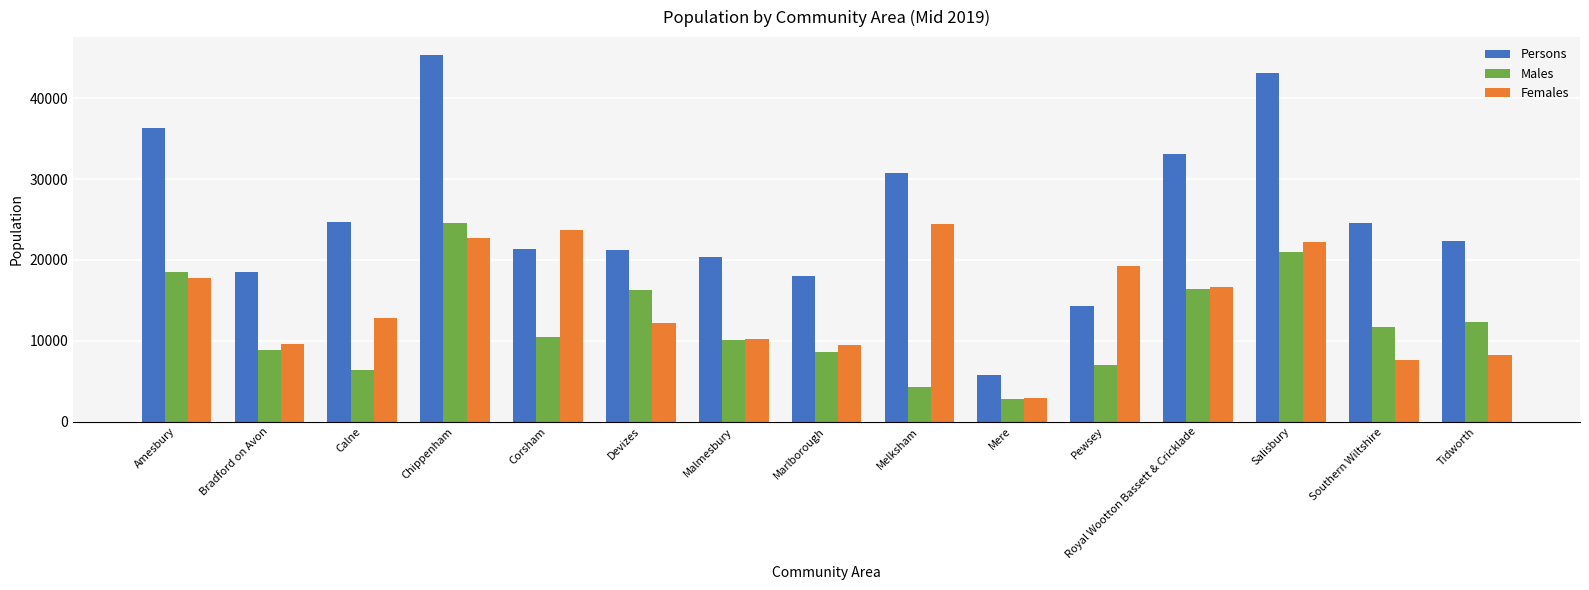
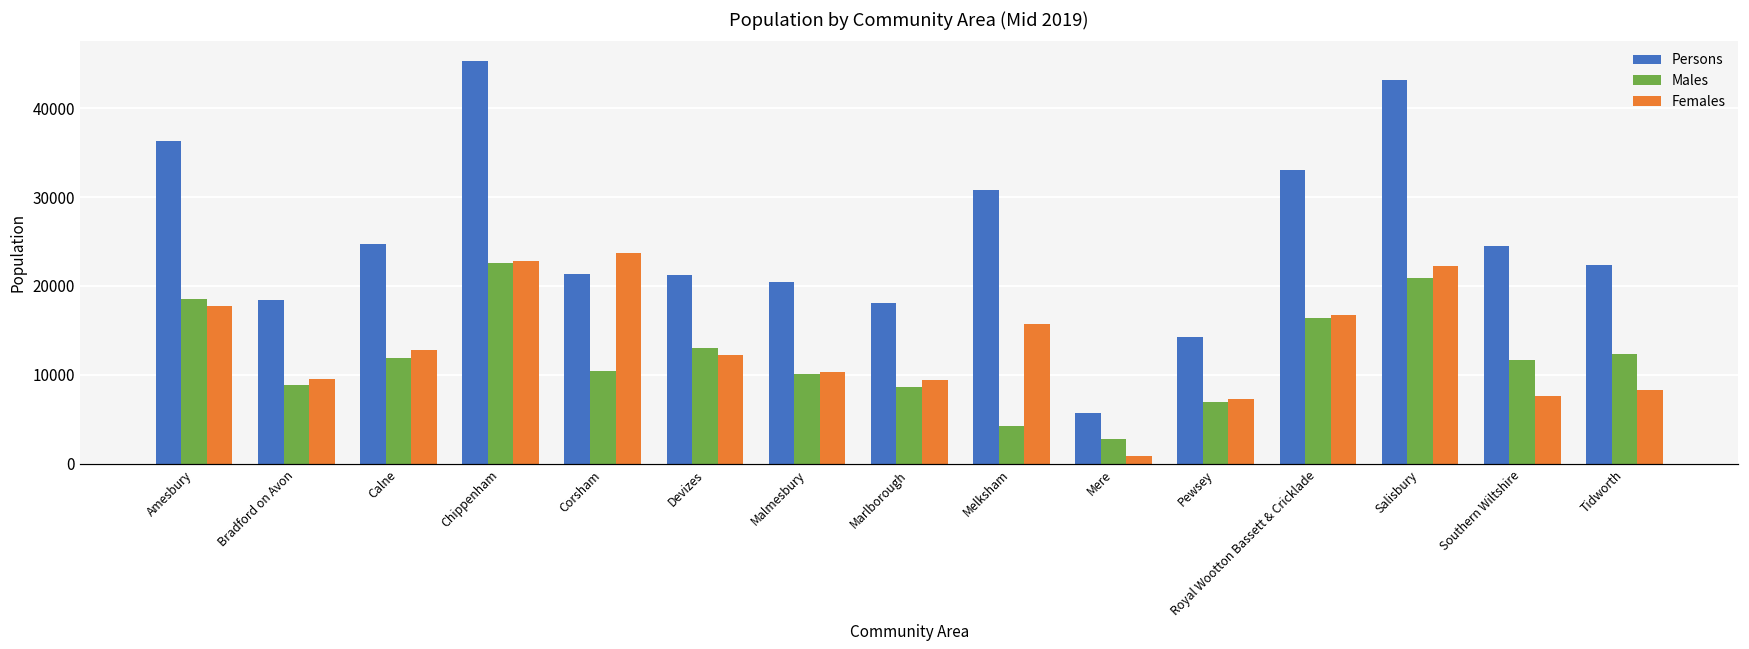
Males, Calne: 6000 -> 12000
Males, Chippenham: 25000 -> 23000
Males, Devizes: 16000 -> 13000
Females, Melksham: 24000 -> 16000
Females, Mere: 3000 -> 1000
Females, Pewsey: 19000 -> 7000
